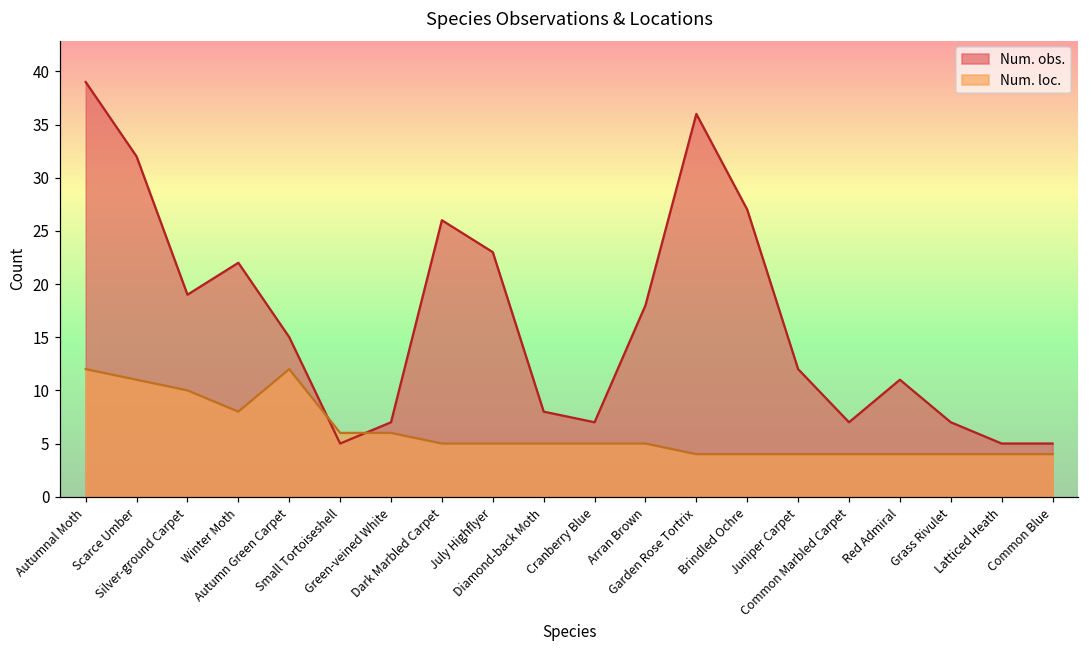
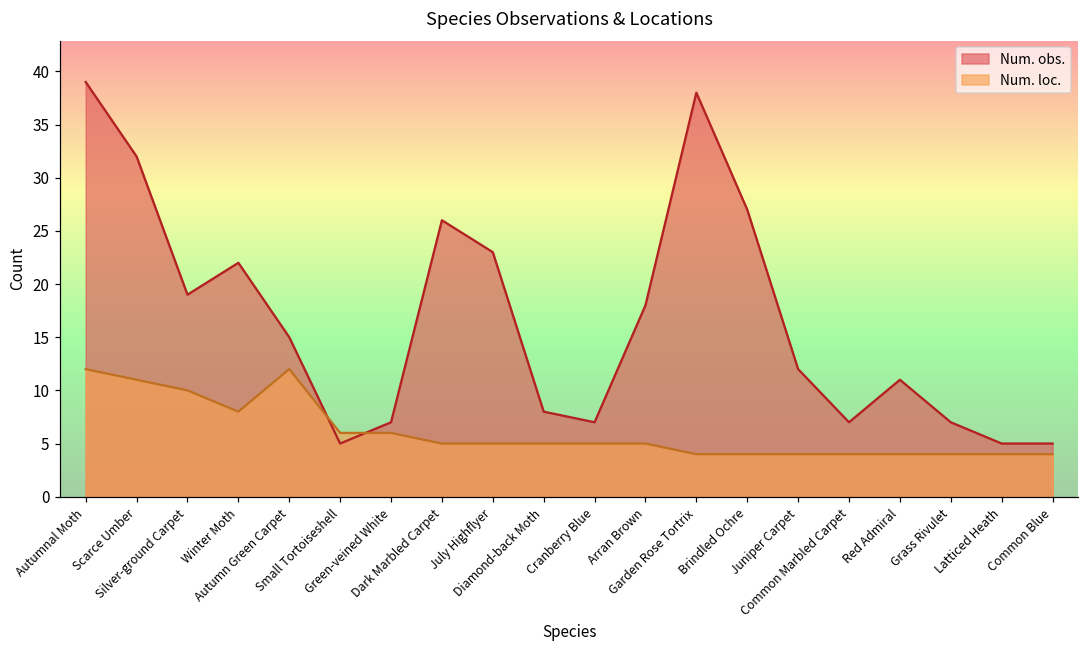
Num. obs., Garden Rose Tortrix: 36 -> 38
